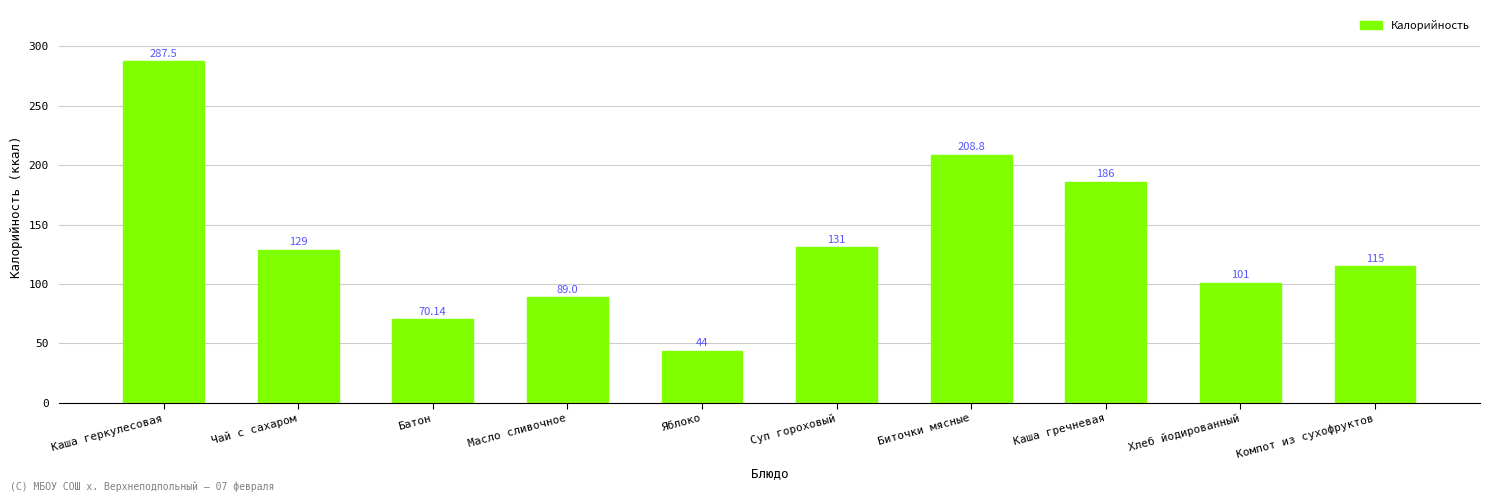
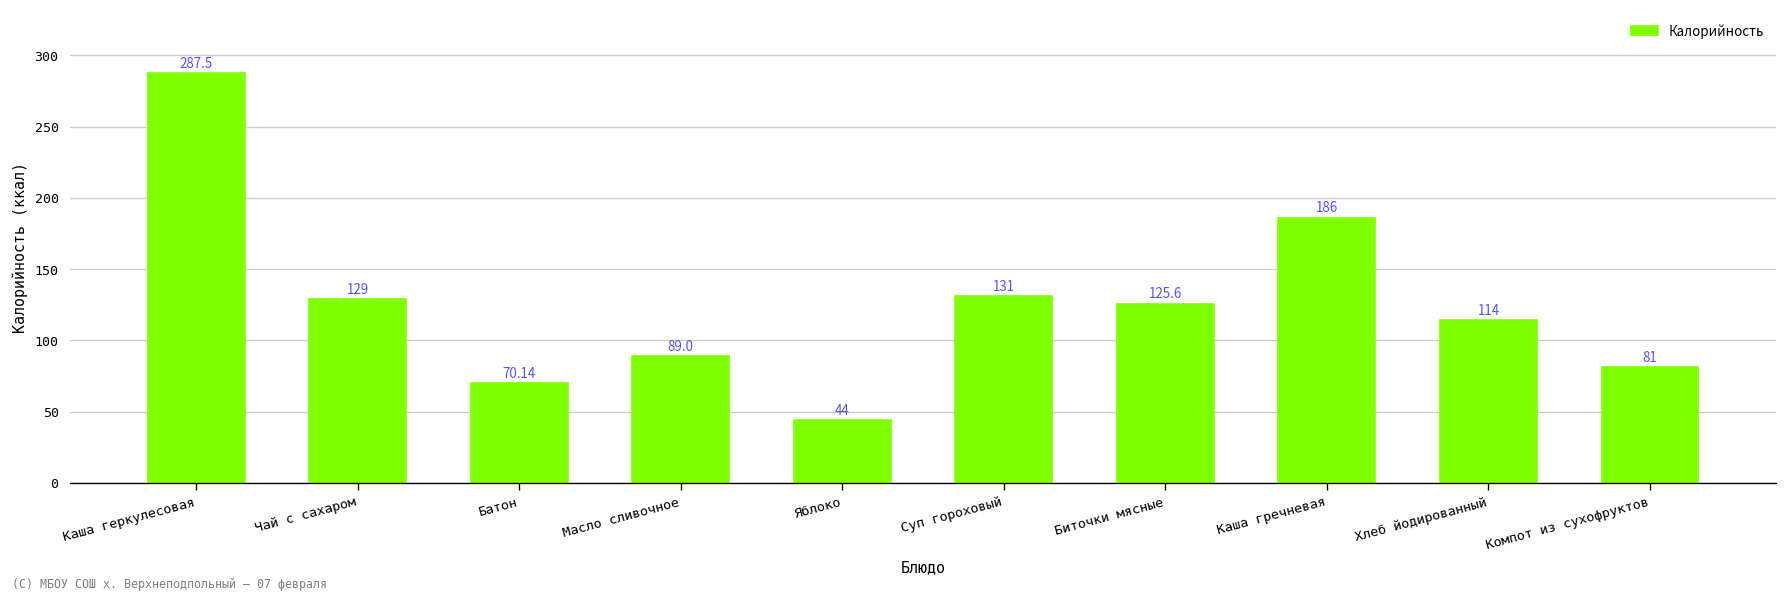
Биточки мясные: 208.8 -> 125.6
Хлеб йодированный: 101 -> 114
Компот из сухофруктов: 115 -> 81
